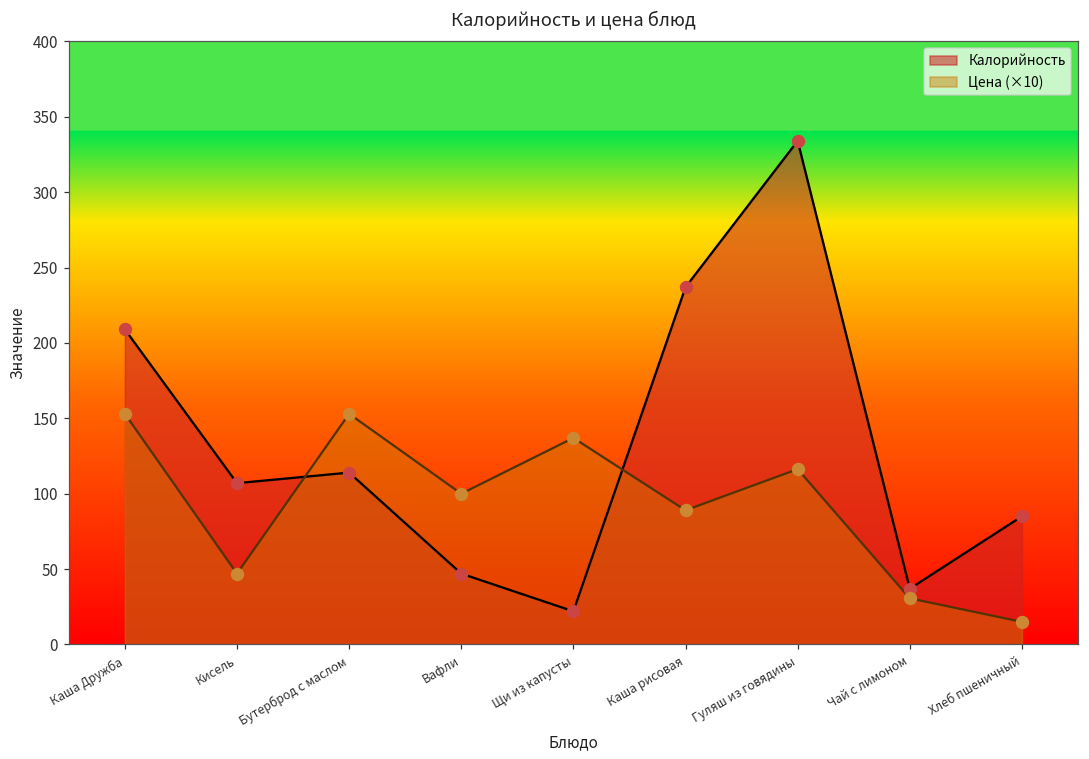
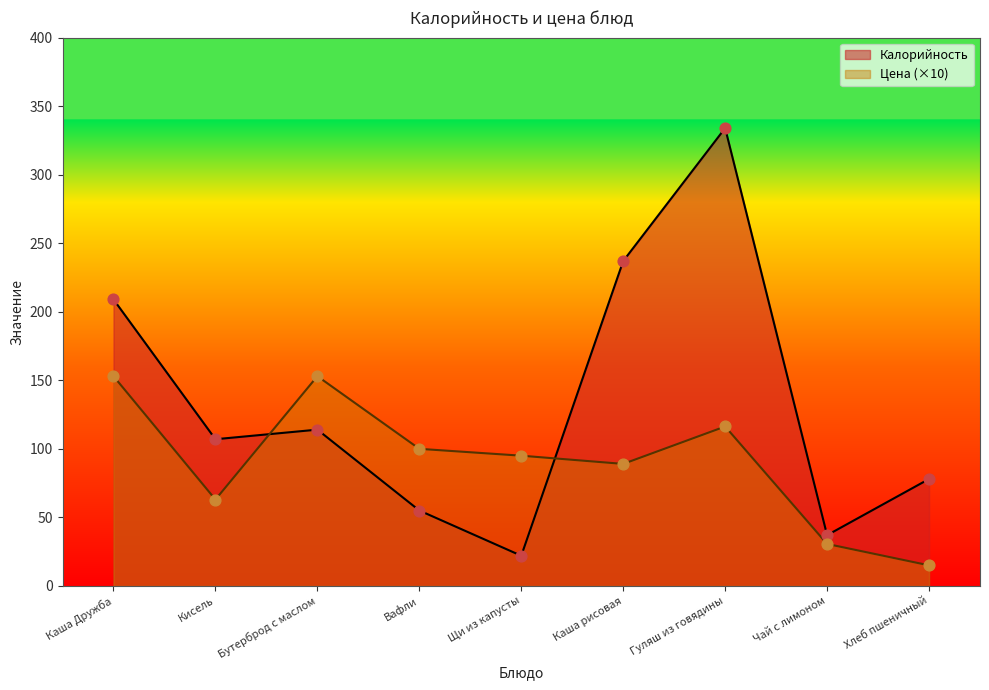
Цена (×10), Кисель: 47 -> 63
Калорийность, Вафли: 47 -> 55
Цена (×10), Щи из капусты: 137 -> 95
Калорийность, Хлеб пшеничный: 85 -> 78
